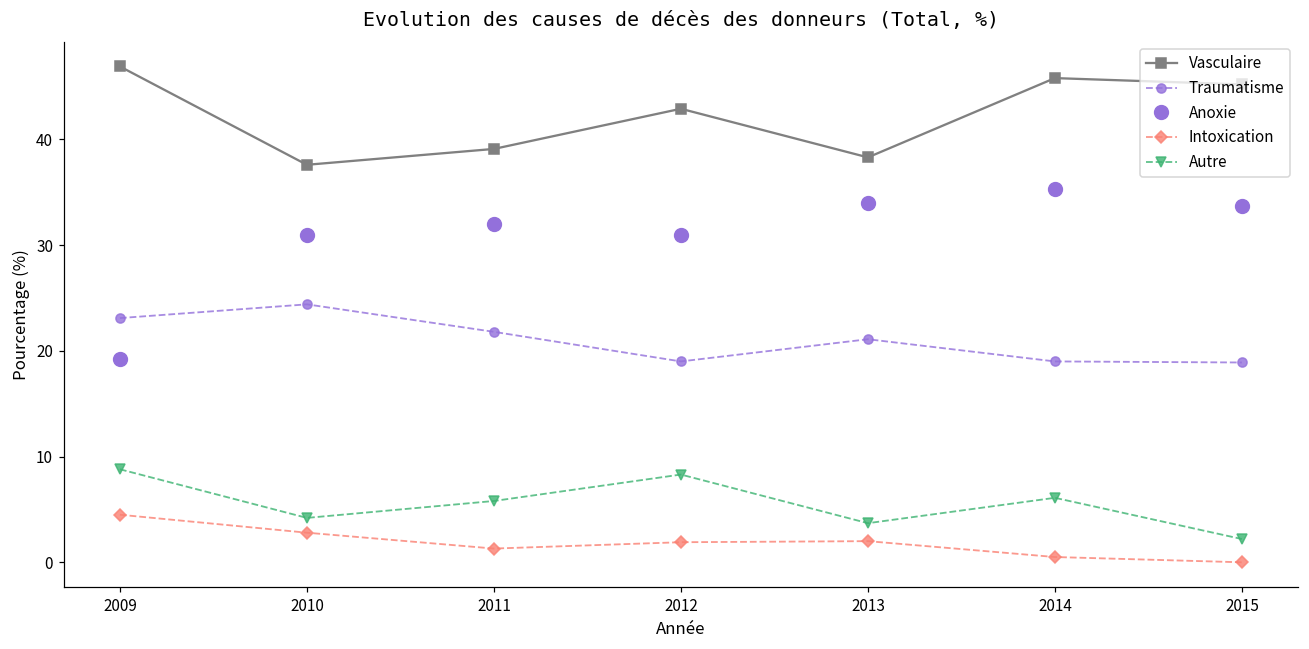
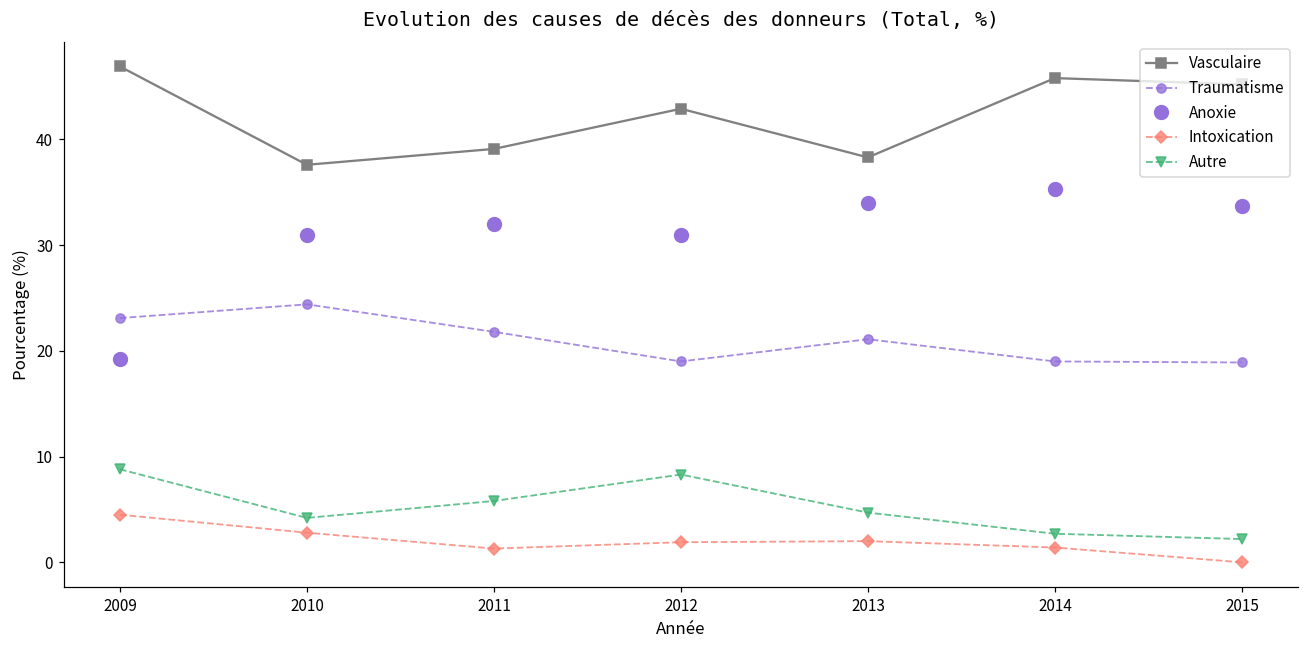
Autre, 2013: 4 -> 5
Intoxication, 2014: 0.5 -> 1.4
Autre, 2014: 6 -> 3
